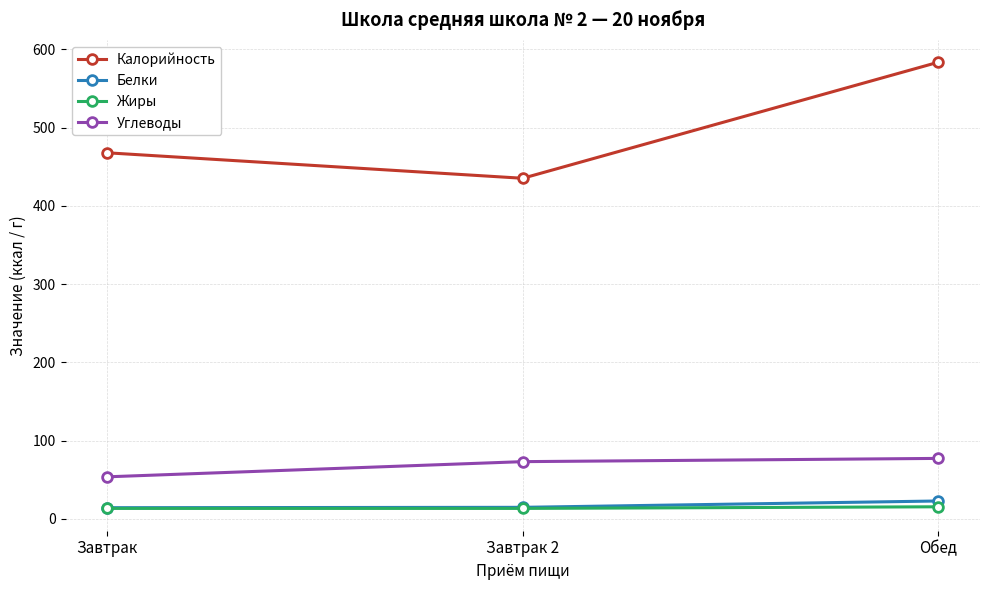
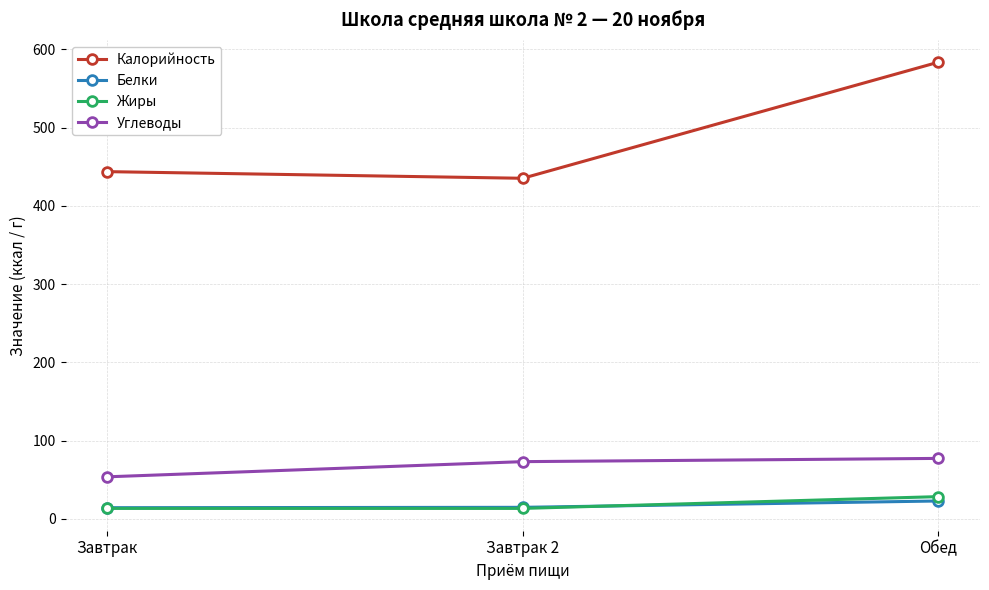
Калорийность, Завтрак: 470 -> 440
Жиры, Обед: 20 -> 30
